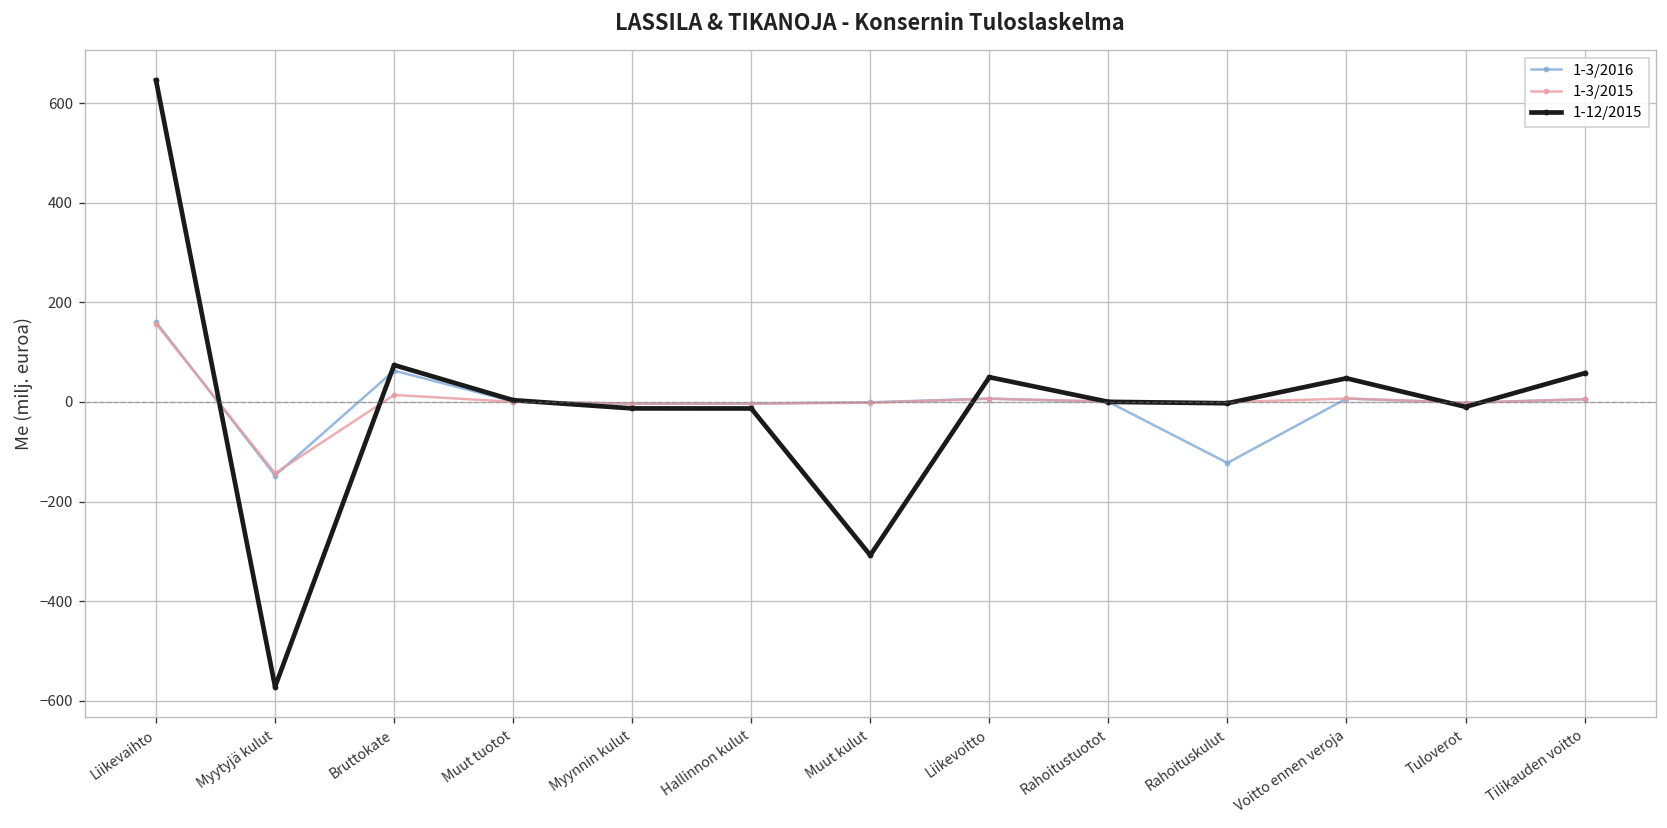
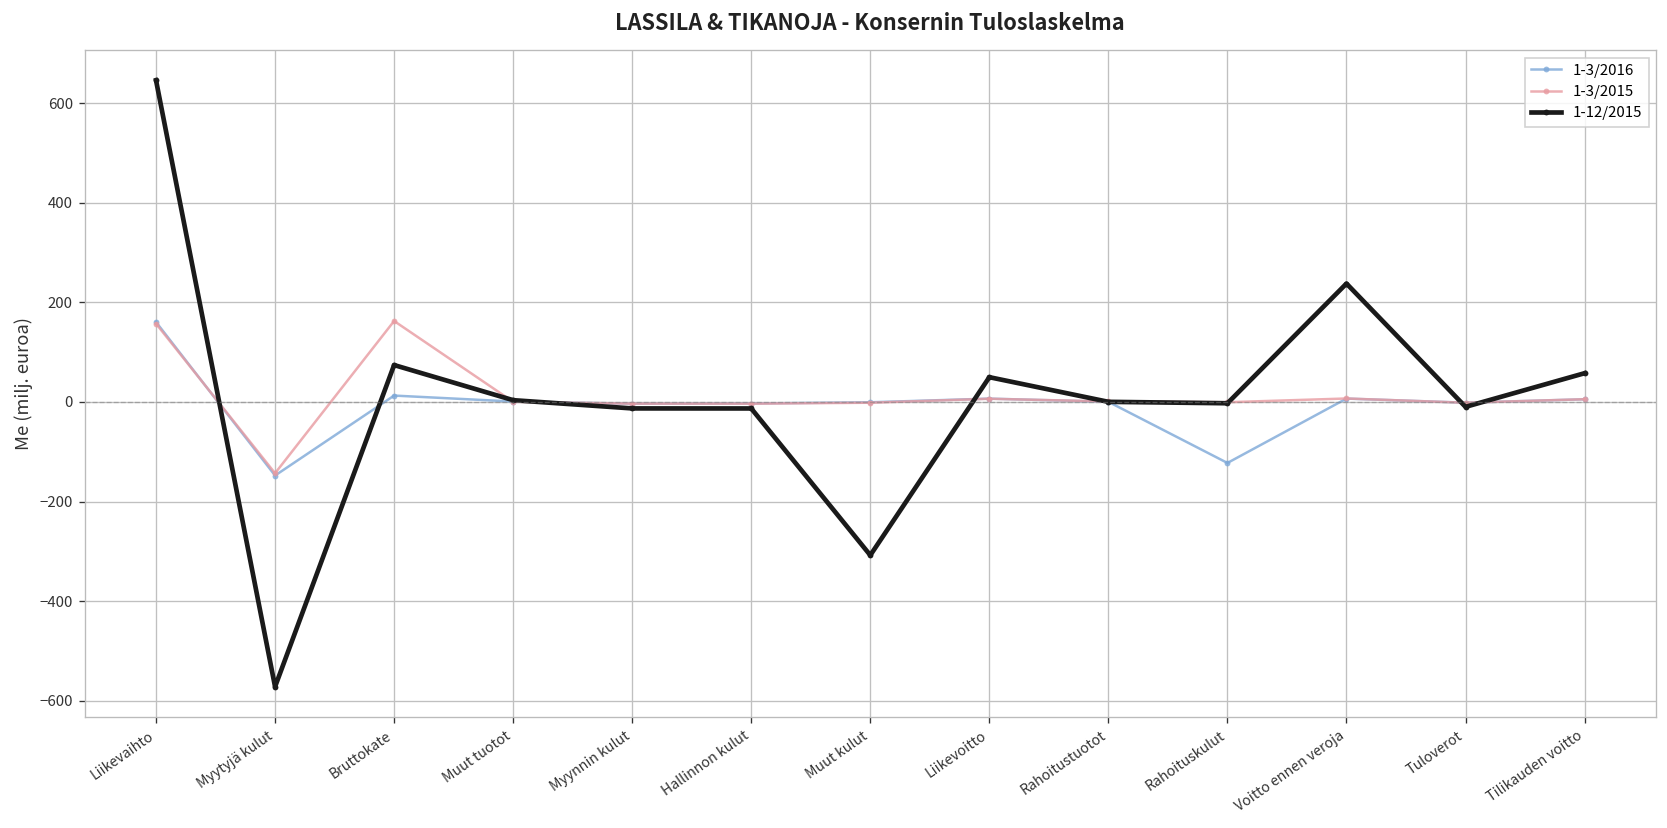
1-3/2016, Bruttokate: 60 -> 10
1-3/2015, Bruttokate: 10 -> 160
1-12/2015, Voitto ennen veroja: 50 -> 240
